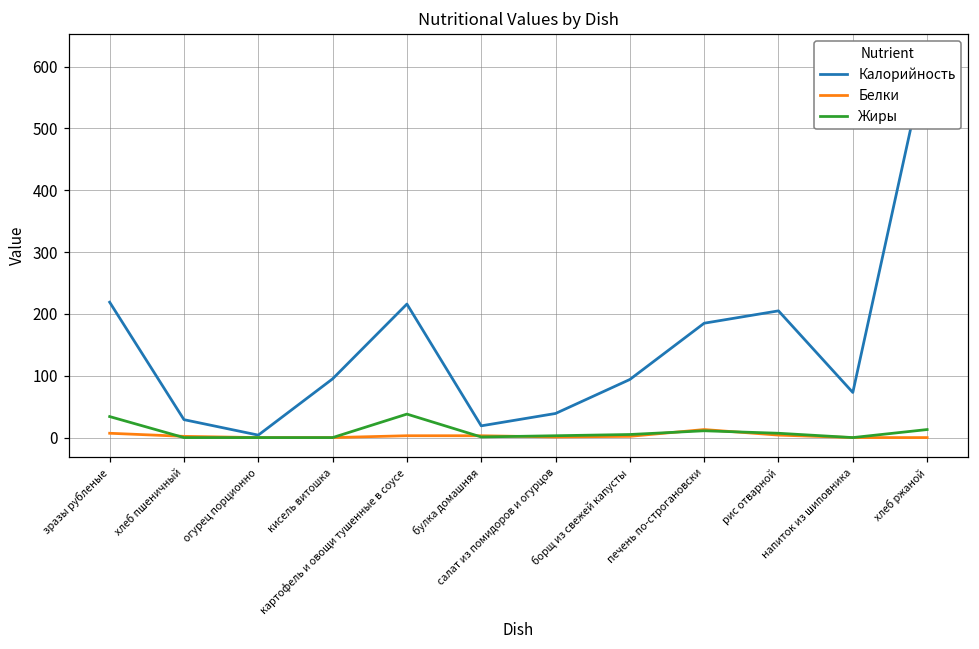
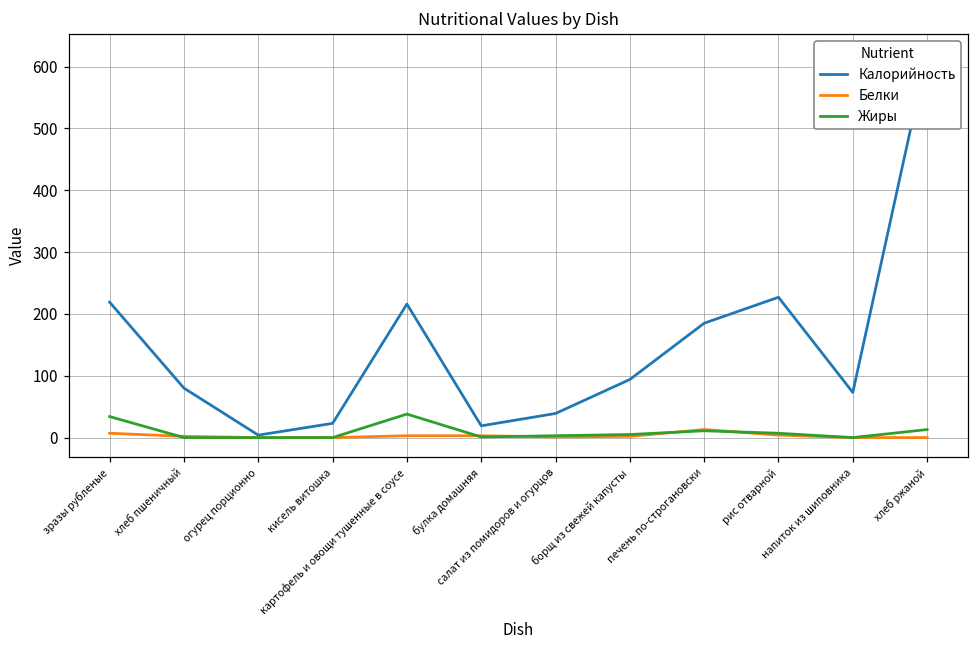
Калорийность, хлеб пшеничный: 30 -> 80
Калорийность, кисель витошка: 100 -> 20
Калорийность, рис отварной: 210 -> 230
